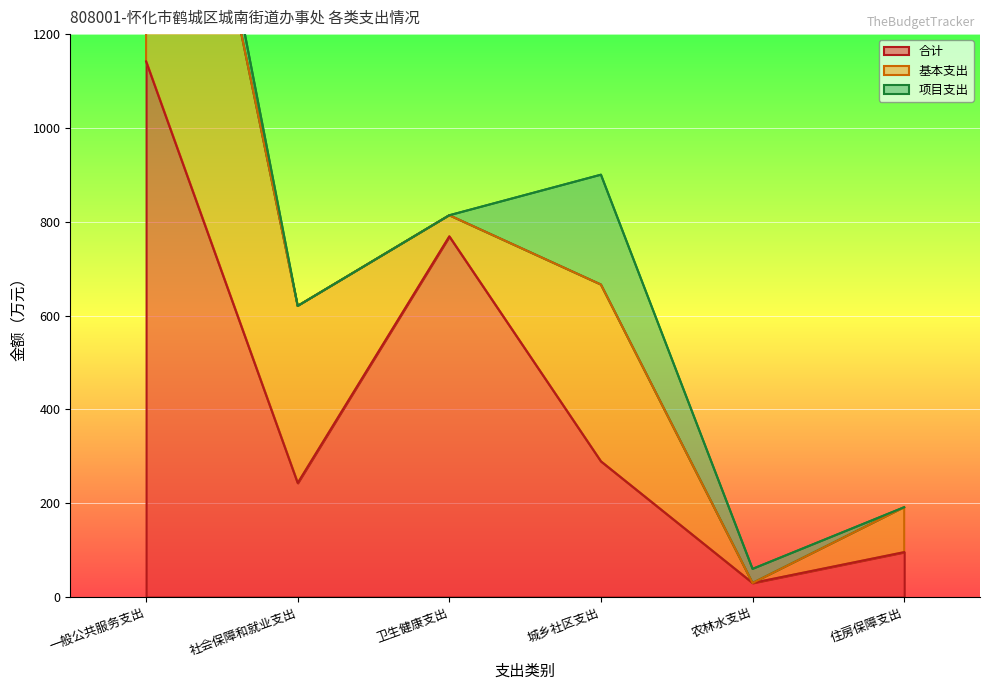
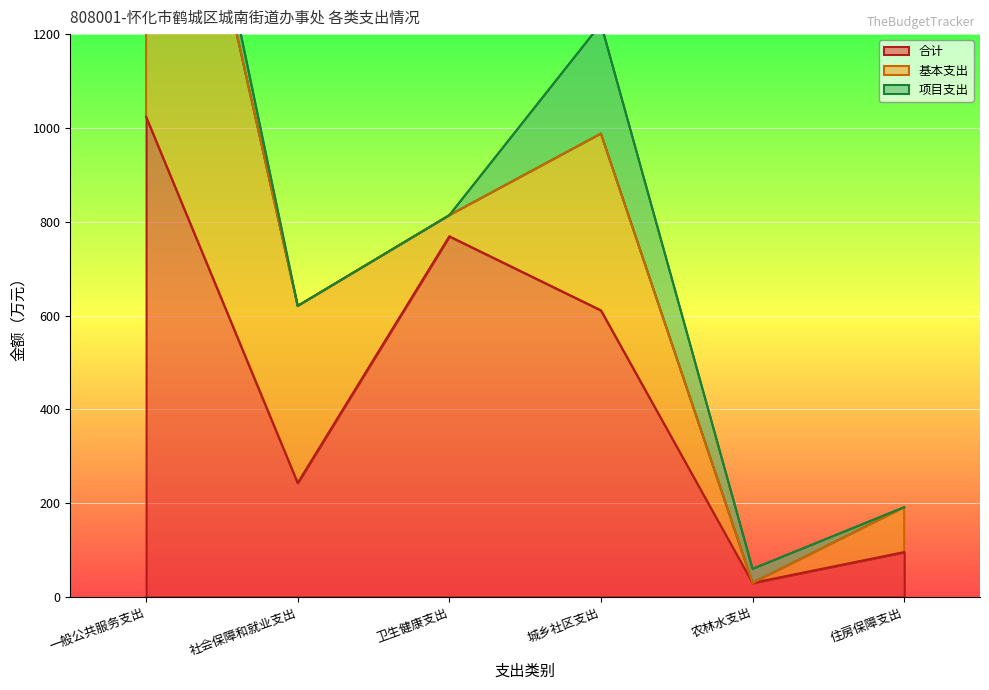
合计, 一般公共服务支出: 1140 -> 1020
合计, 城乡社区支出: 290 -> 610
